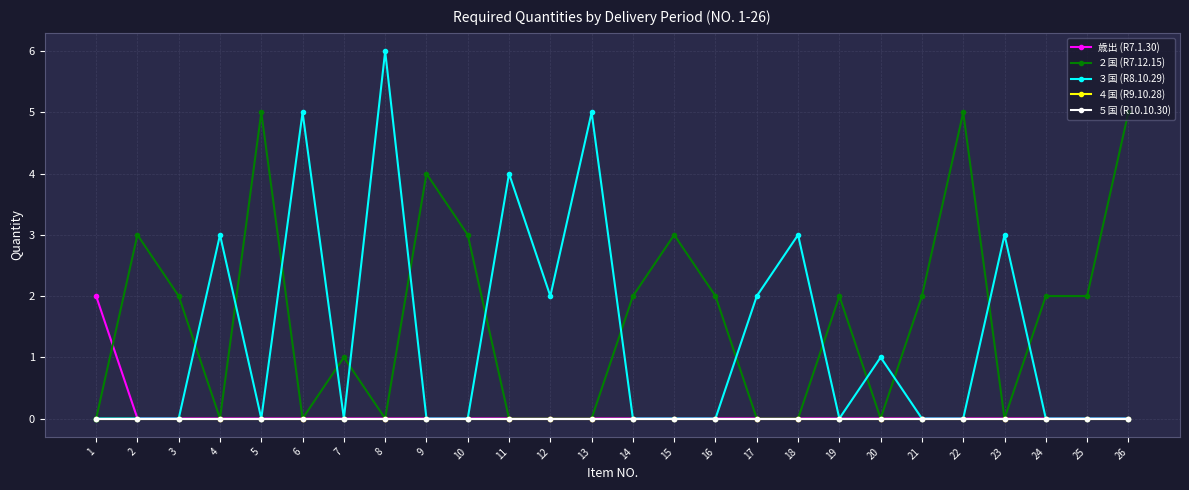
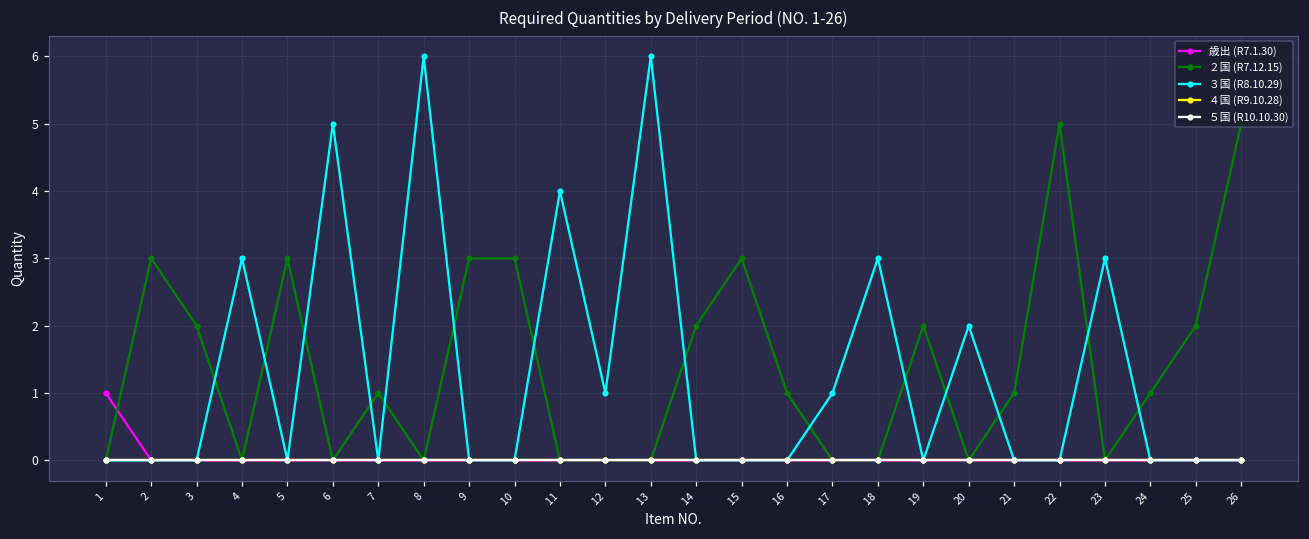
歳出 (R7.1.30), 1: 2 -> 1
２国 (R7.12.15), 5: 5 -> 3
２国 (R7.12.15), 9: 4 -> 3
３国 (R8.10.29), 12: 2 -> 1
３国 (R8.10.29), 13: 5 -> 6
２国 (R7.12.15), 16: 2 -> 1
３国 (R8.10.29), 17: 2 -> 1
３国 (R8.10.29), 20: 1 -> 2
２国 (R7.12.15), 21: 2 -> 1
２国 (R7.12.15), 24: 2 -> 1
